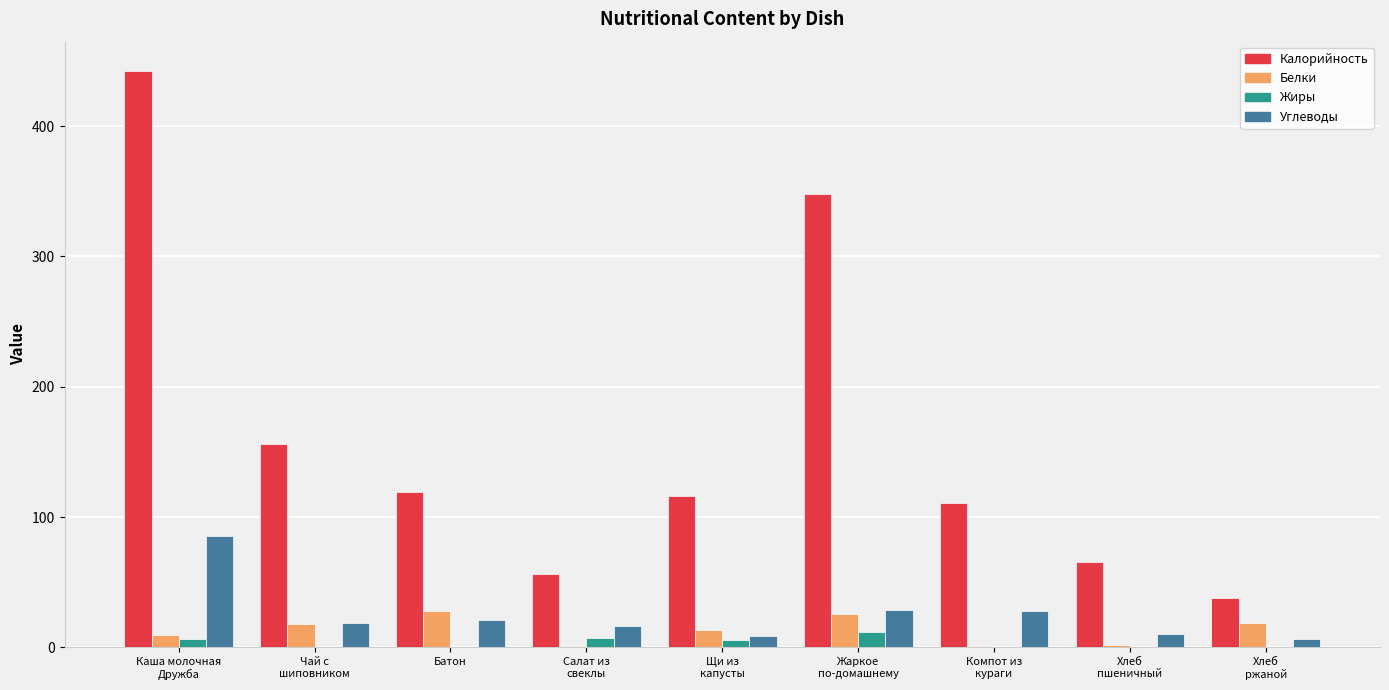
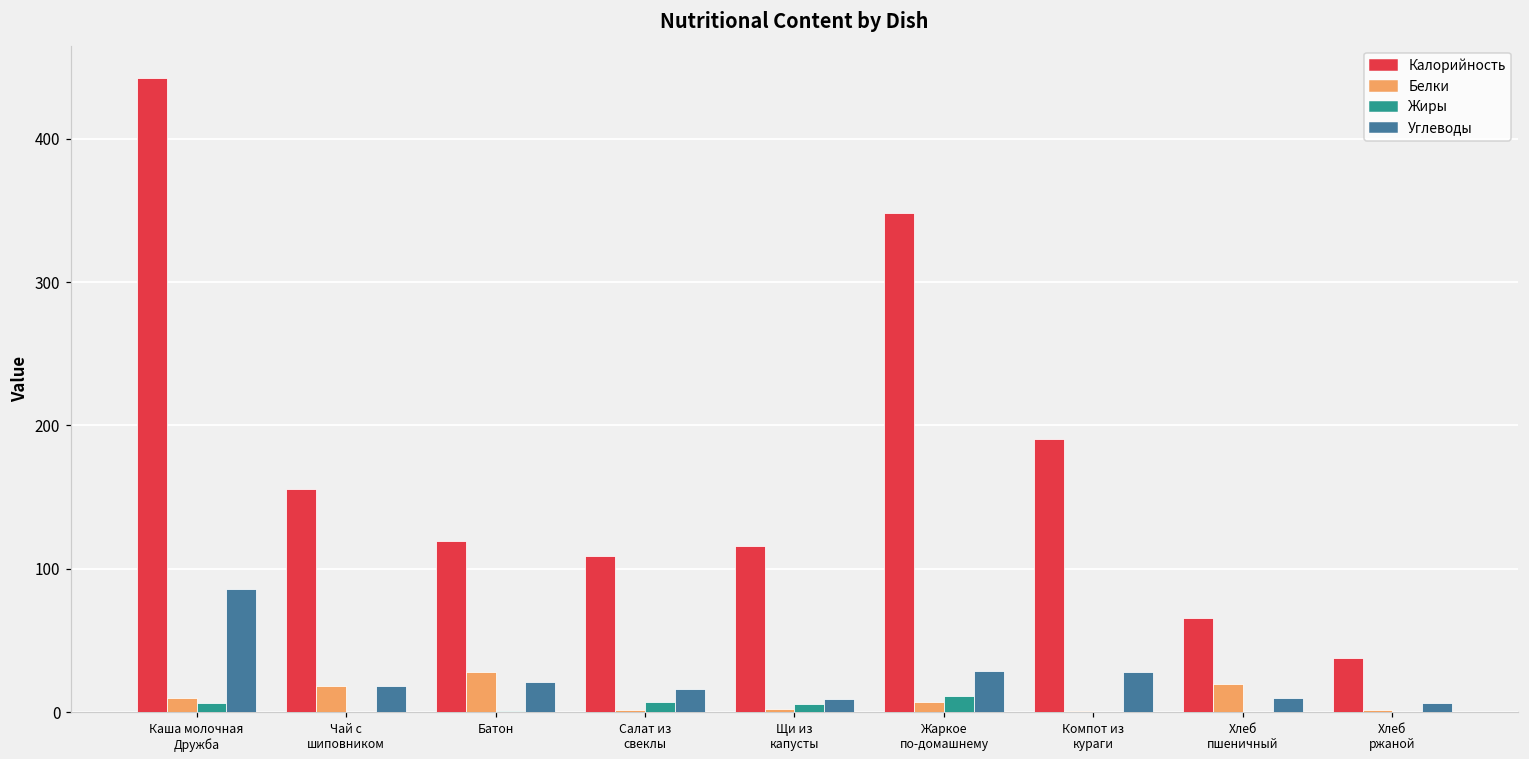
Калорийность, Салат из свеклы: 57 -> 109
Белки, Щи из капусты: 13 -> 2
Белки, Жаркое по-домашнему: 25 -> 7
Калорийность, Компот из кураги: 111 -> 191
Белки, Хлеб пшеничный: 2 -> 20
Белки, Хлеб ржаной: 19 -> 1
